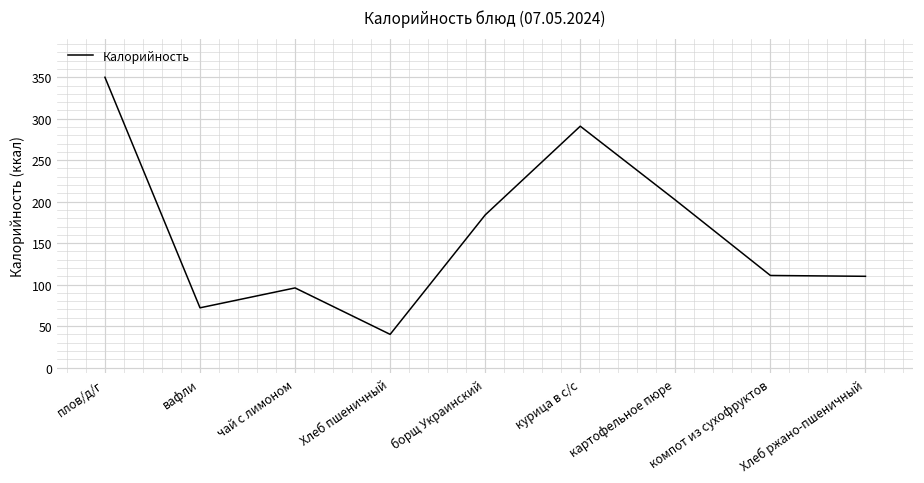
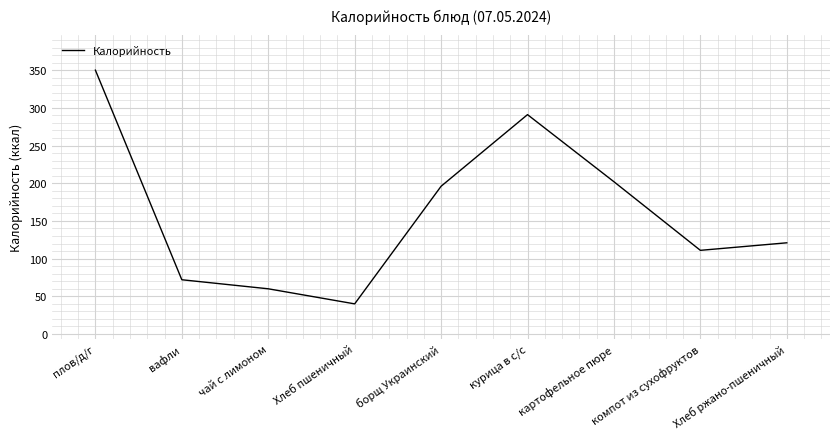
чай с лимоном: 100 -> 60
борщ Украинский: 180 -> 200
Хлеб ржано-пшеничный: 110 -> 120
